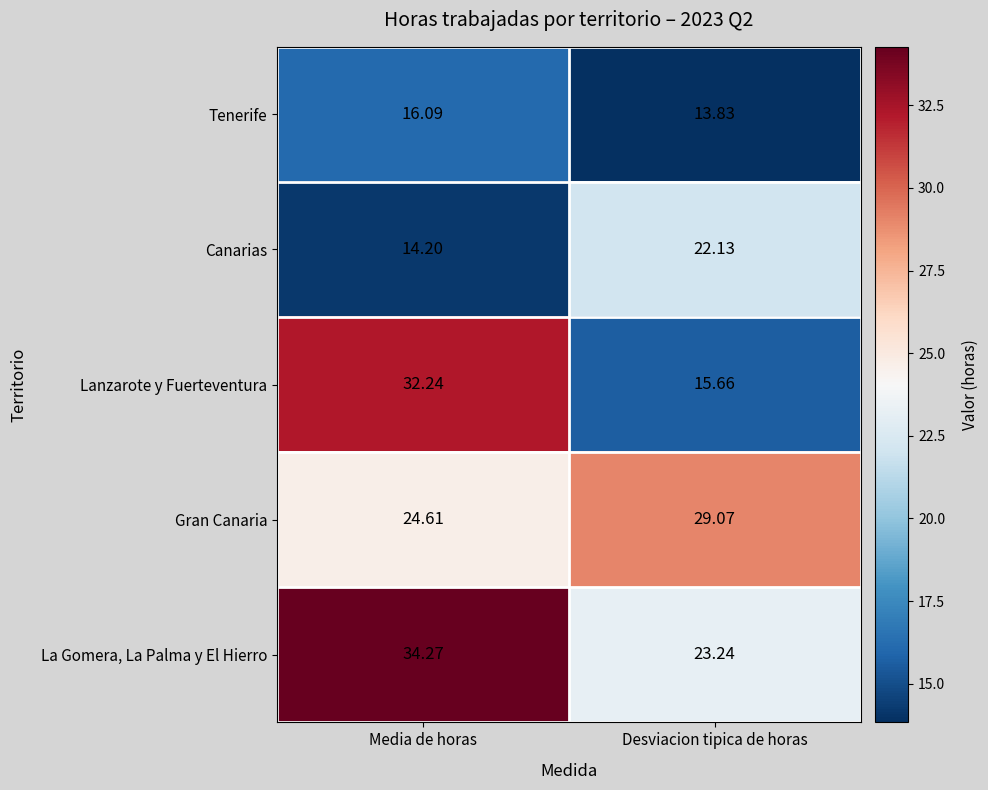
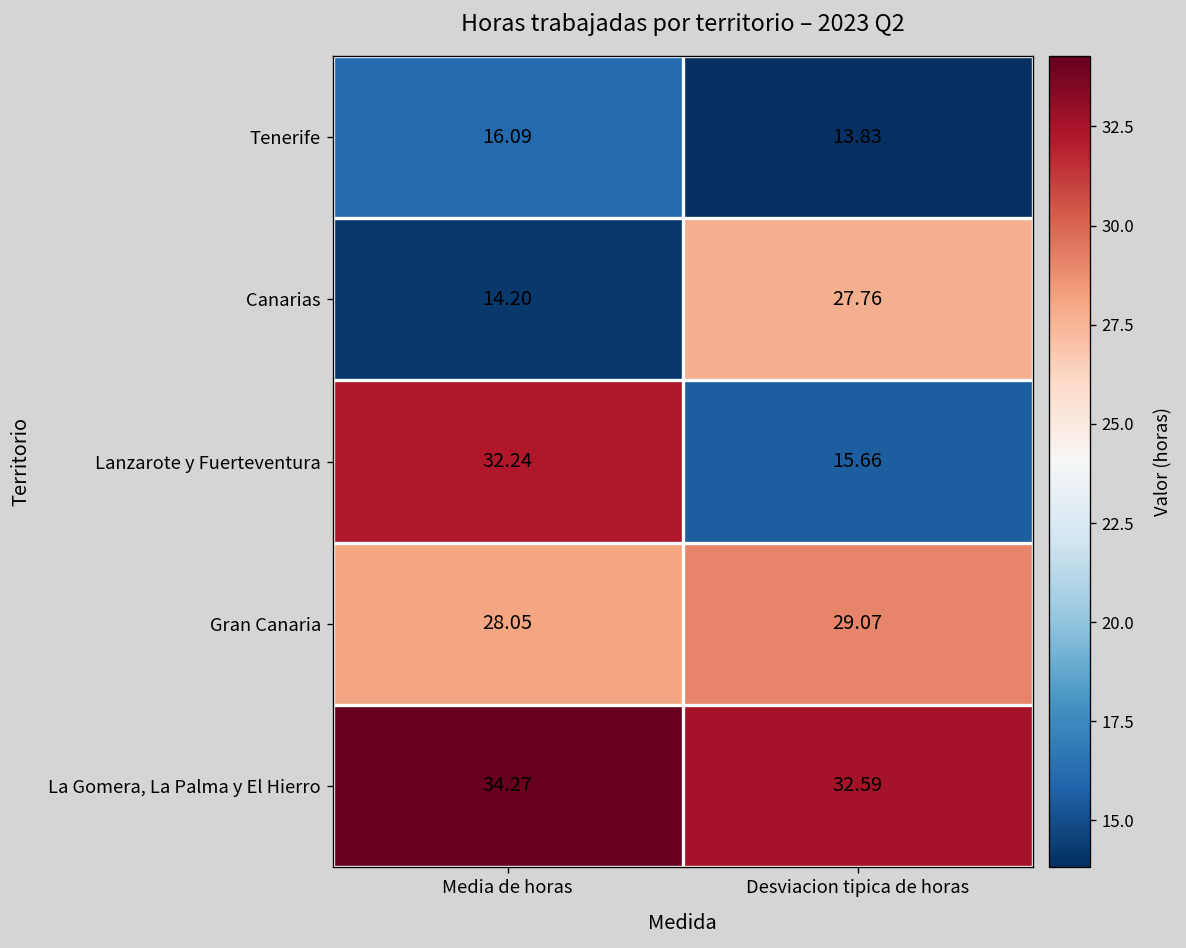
Canarias, Desviacion tipica de horas: 22.13 -> 27.76
Gran Canaria, Media de horas: 24.61 -> 28.05
La Gomera, La Palma y El Hierro, Desviacion tipica de horas: 23.24 -> 32.59
